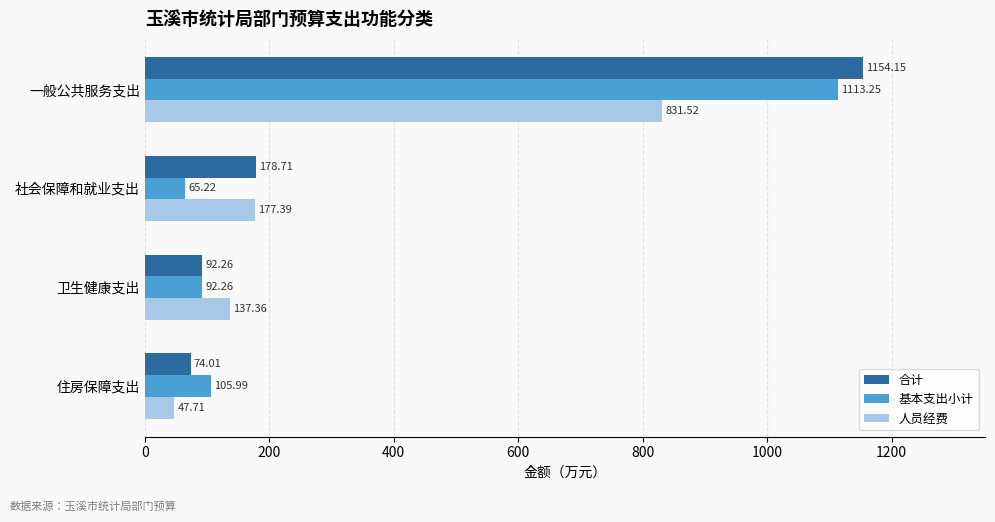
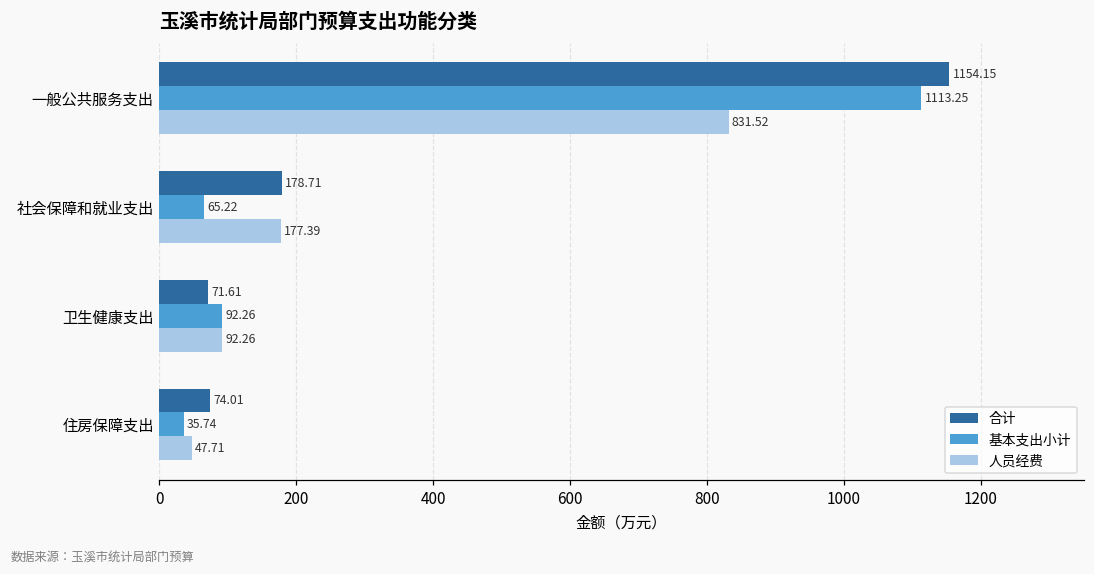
合计, 卫生健康支出: 92.26 -> 71.61
人员经费, 卫生健康支出: 137.36 -> 92.26
基本支出小计, 住房保障支出: 105.99 -> 35.74
